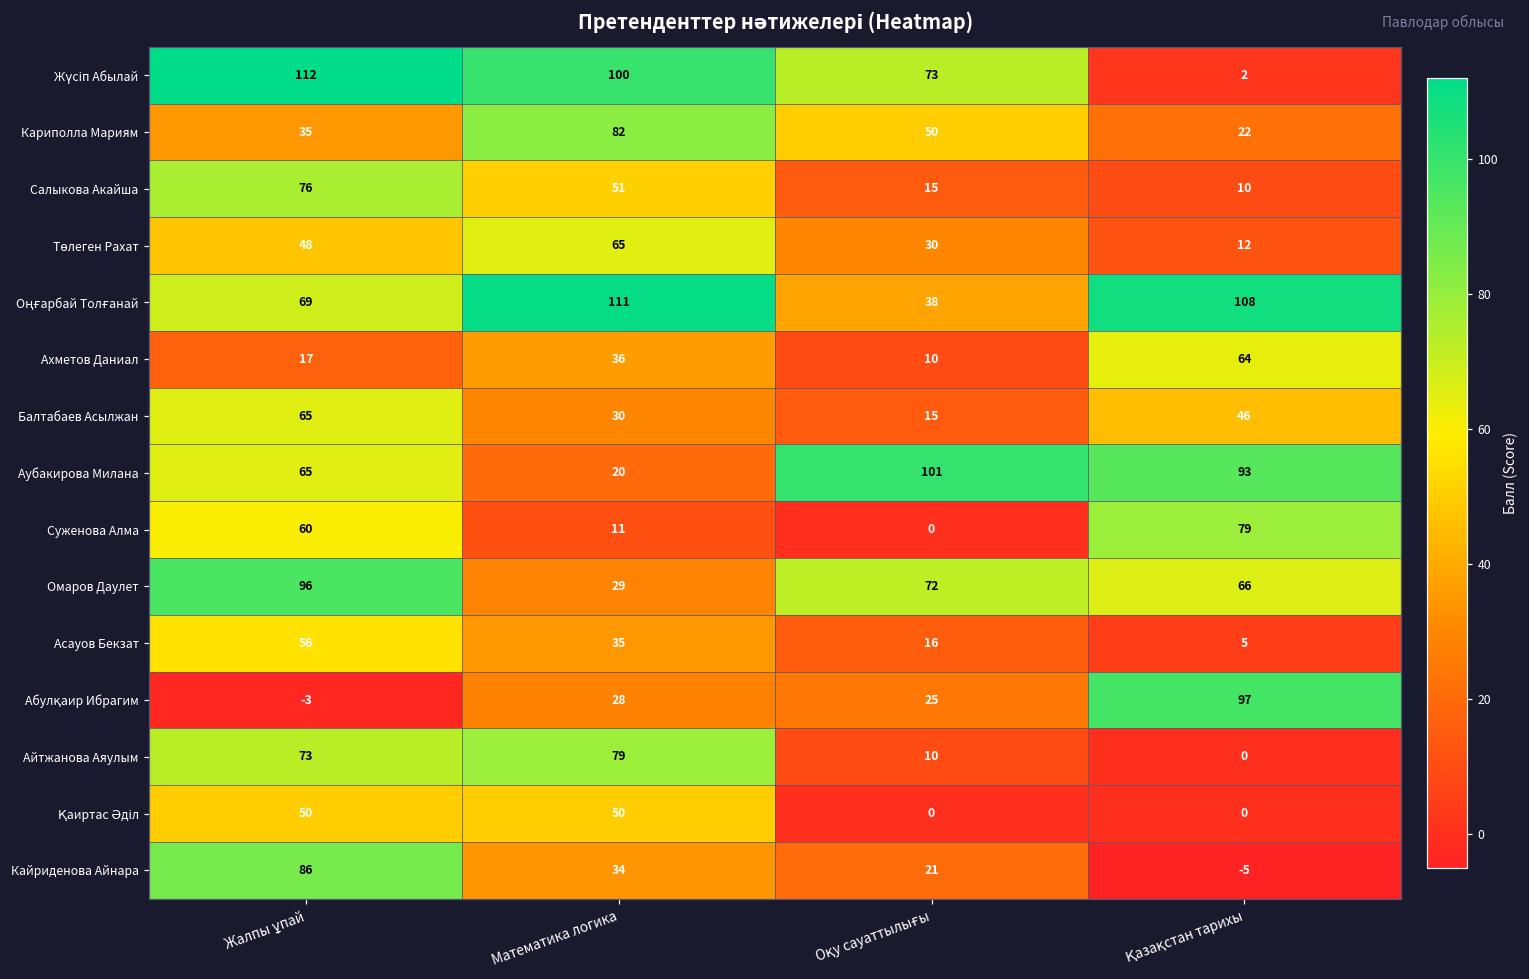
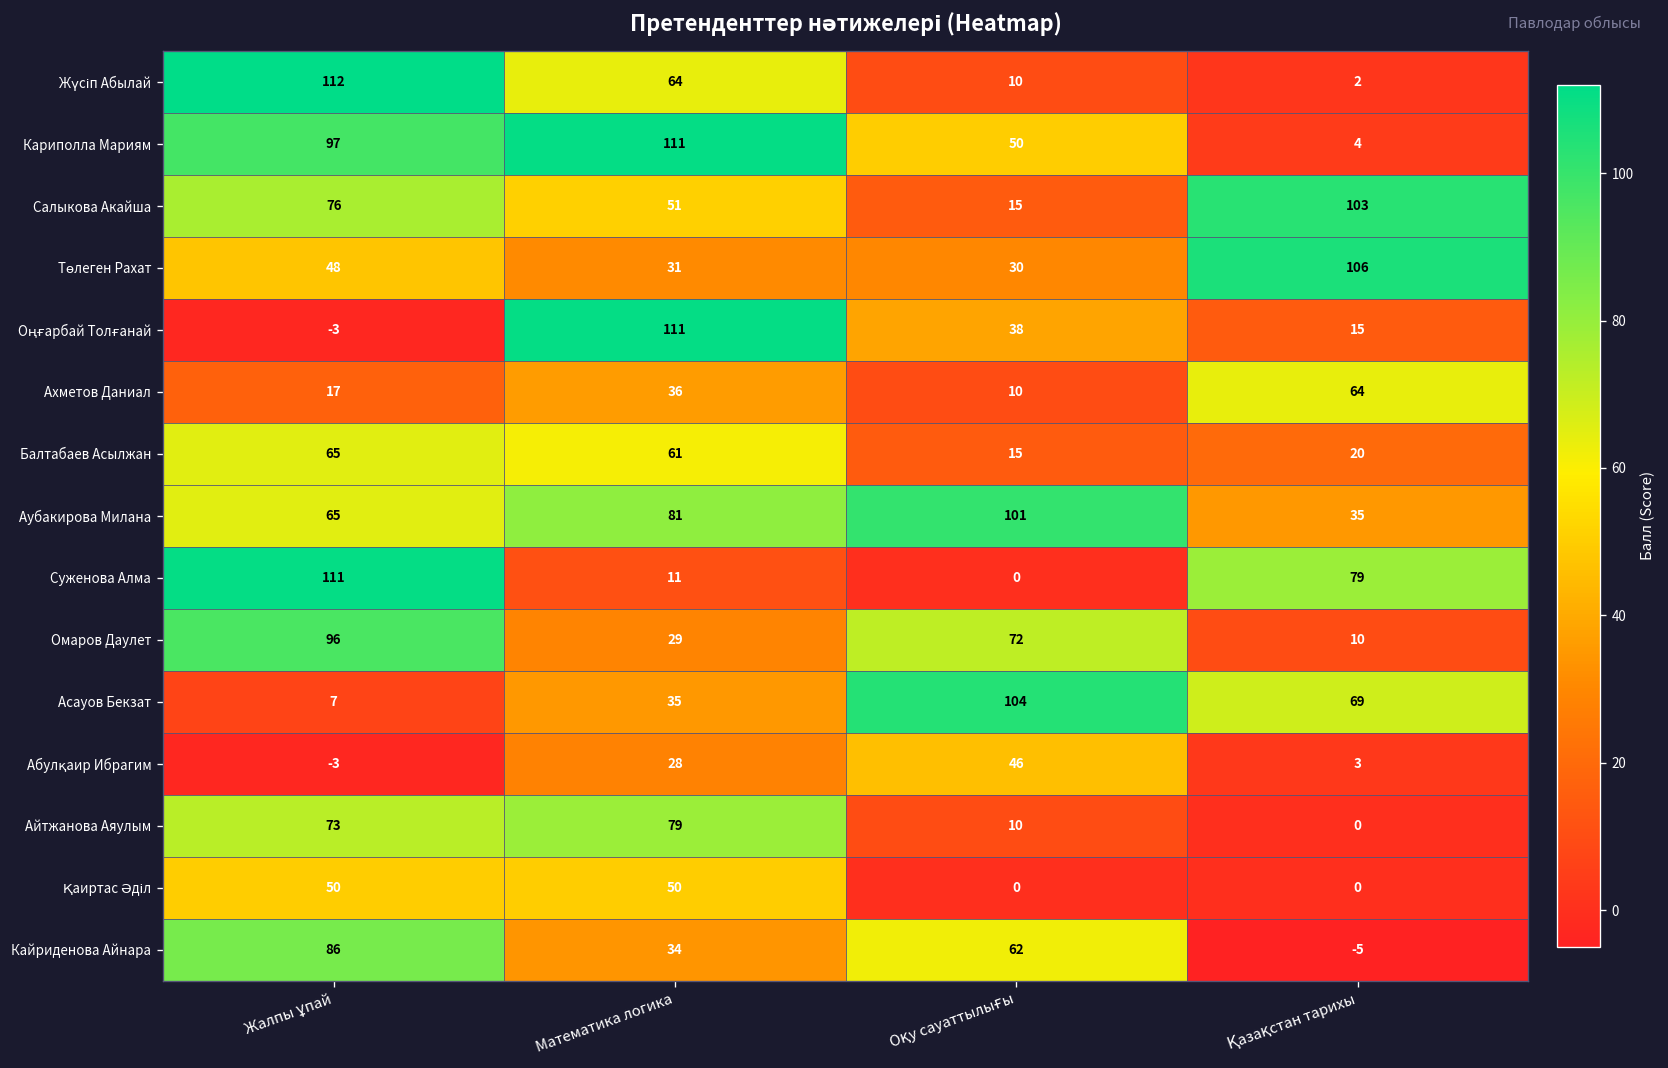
Жүсіп Абылай, Математика логика: 100 -> 64
Жүсіп Абылай, Оқу сауаттылығы: 73 -> 10
Кариполла Мариям, Жалпы ұпай: 35 -> 97
Кариполла Мариям, Математика логика: 82 -> 111
Кариполла Мариям, Қазақстан тарихы: 22 -> 4
Салыкова Акайша, Қазақстан тарихы: 10 -> 103
Төлеген Рахат, Математика логика: 65 -> 31
Төлеген Рахат, Қазақстан тарихы: 12 -> 106
Оңғарбай Толғанай, Жалпы ұпай: 69 -> -3
Оңғарбай Толғанай, Қазақстан тарихы: 108 -> 15
Балтабаев Асылжан, Математика логика: 30 -> 61
Балтабаев Асылжан, Қазақстан тарихы: 46 -> 20
Аубакирова Милана, Математика логика: 20 -> 81
Аубакирова Милана, Қазақстан тарихы: 93 -> 35
Суженова Алма, Жалпы ұпай: 60 -> 111
Омаров Даулет, Қазақстан тарихы: 66 -> 10
Асауов Бекзат, Жалпы ұпай: 56 -> 7
Асауов Бекзат, Оқу сауаттылығы: 16 -> 104
Асауов Бекзат, Қазақстан тарихы: 5 -> 69
Абулқаир Ибрагим, Оқу сауаттылығы: 25 -> 46
Абулқаир Ибрагим, Қазақстан тарихы: 97 -> 3
Кайриденова Айнара, Оқу сауаттылығы: 21 -> 62
